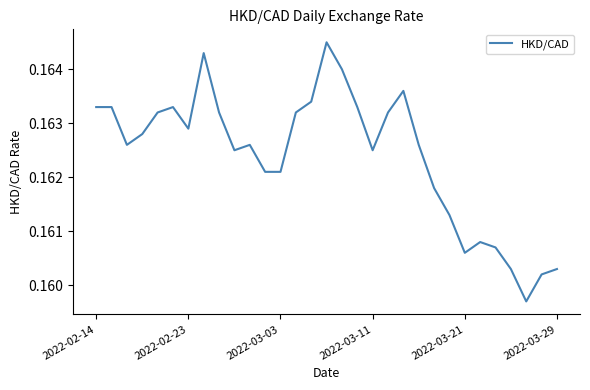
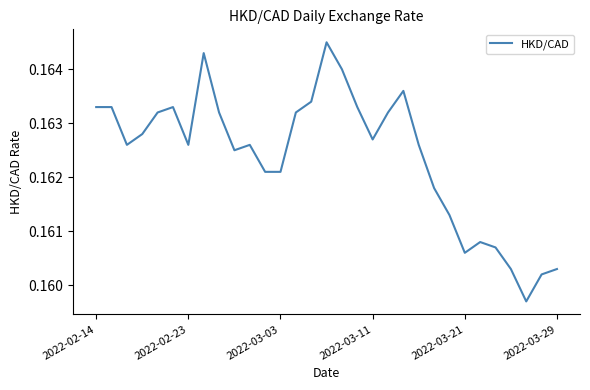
2022-02-23: 0.1629 -> 0.1626
2022-03-11: 0.1625 -> 0.1627
